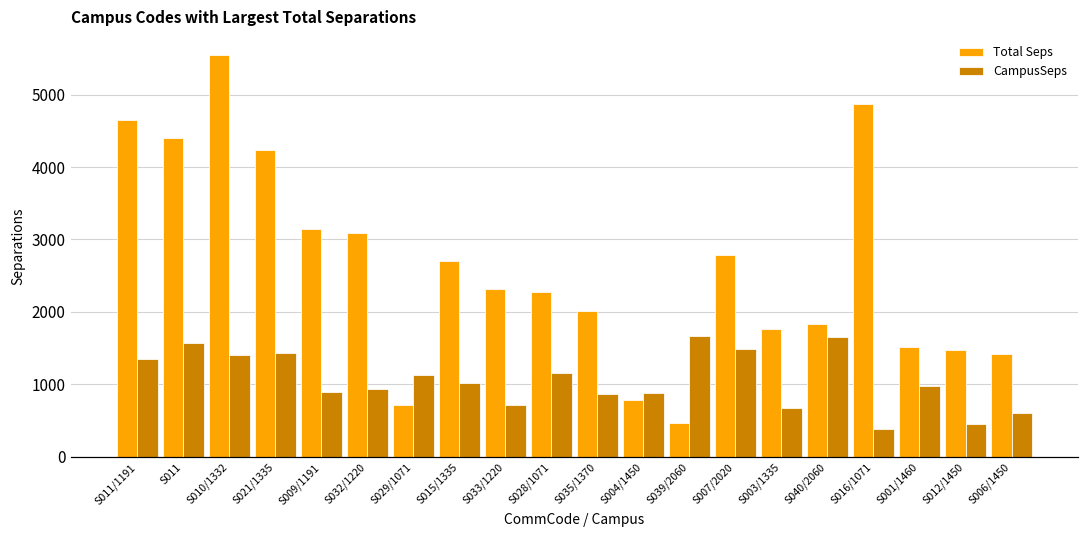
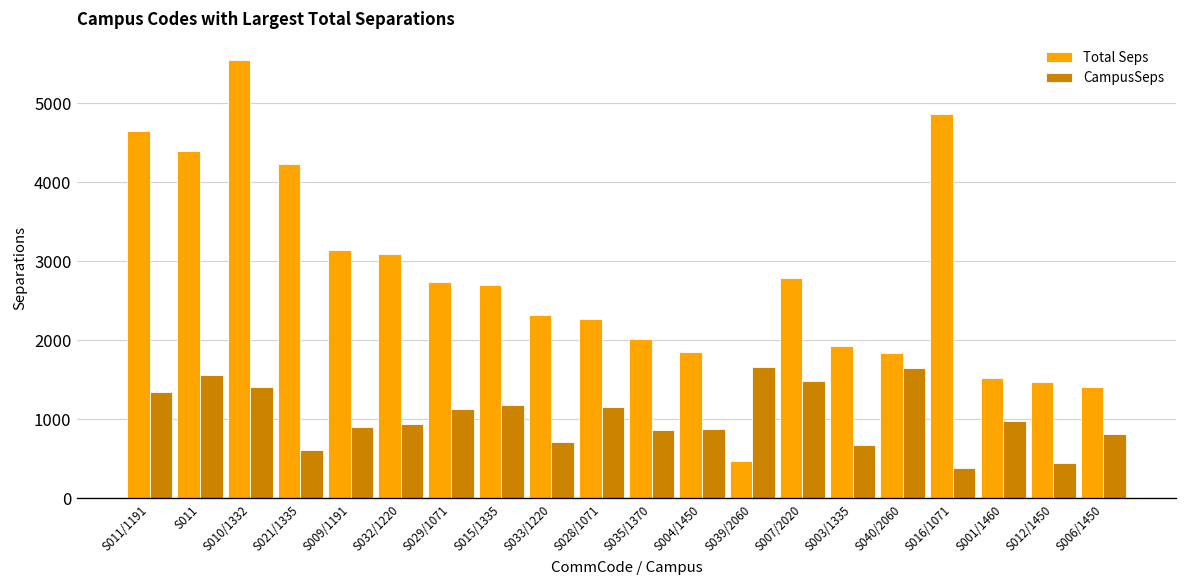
CampusSeps, S021/1335: 1400 -> 600
Total Seps, S029/1071: 700 -> 2700
CampusSeps, S015/1335: 1000 -> 1200
Total Seps, S004/1450: 800 -> 1900
Total Seps, S003/1335: 1800 -> 1900
CampusSeps, S006/1450: 600 -> 800
